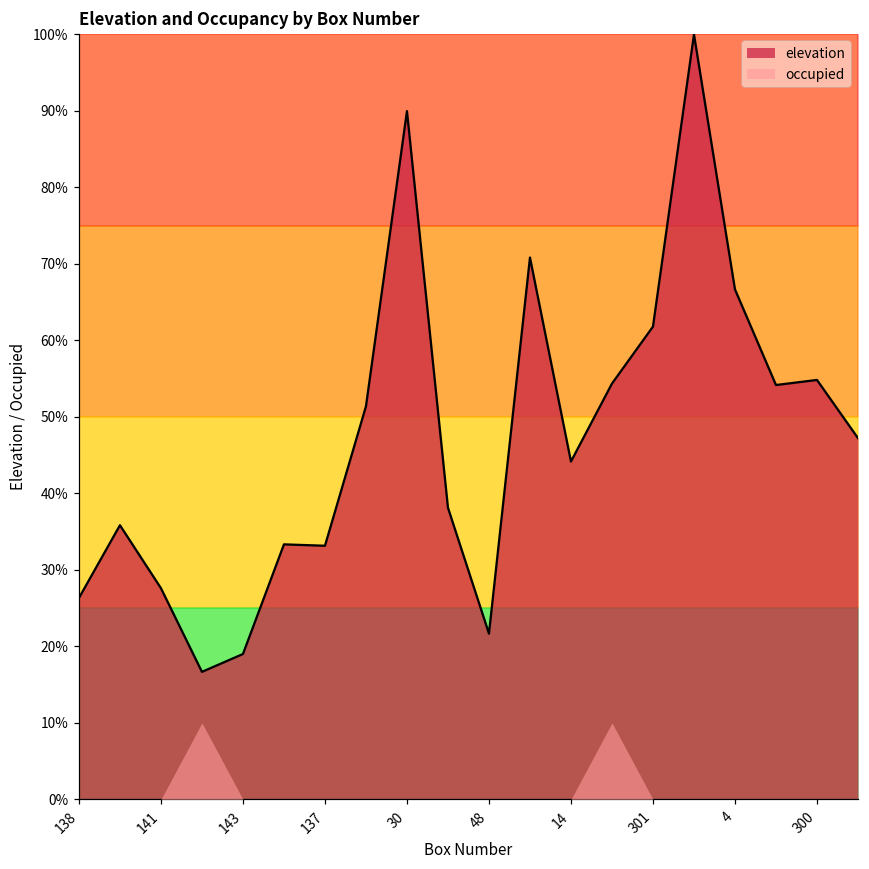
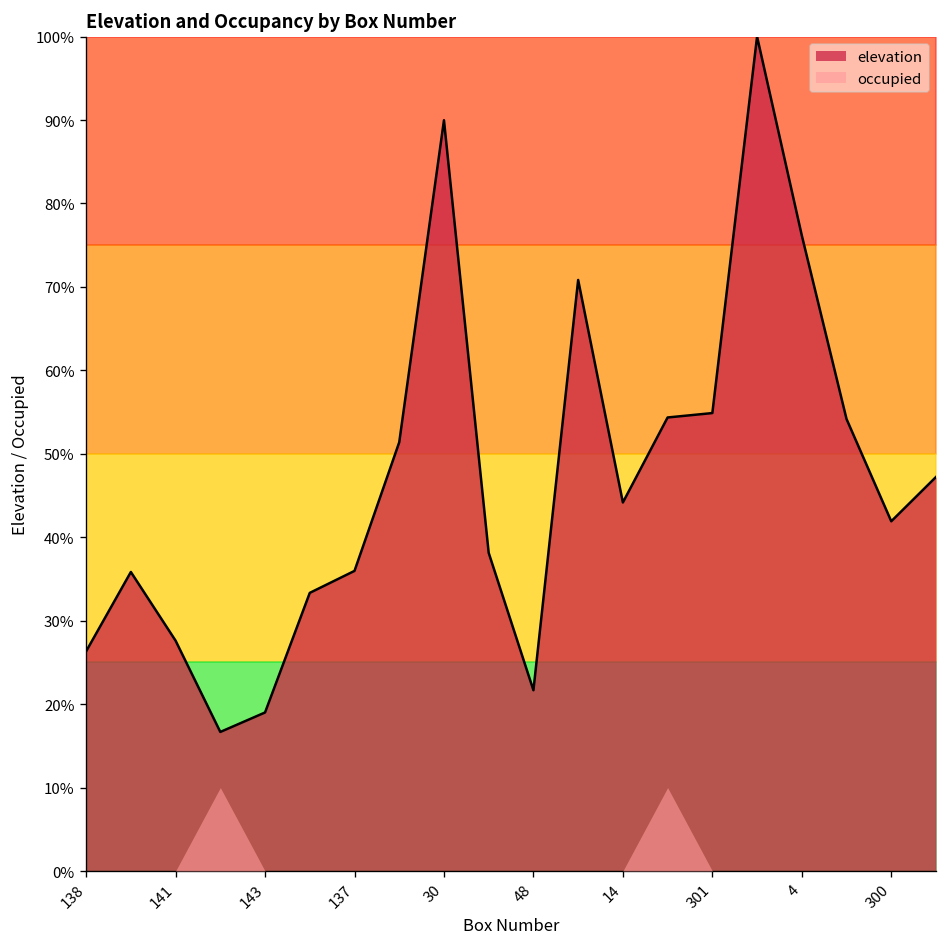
elevation, 137: 33% -> 36%
elevation, 301: 62% -> 55%
elevation, 4: 67% -> 76%
elevation, 300: 55% -> 42%
